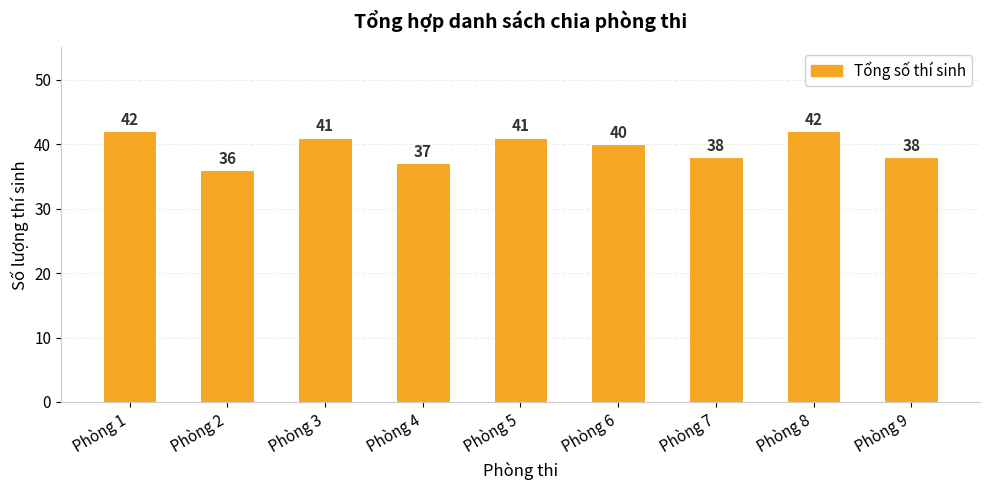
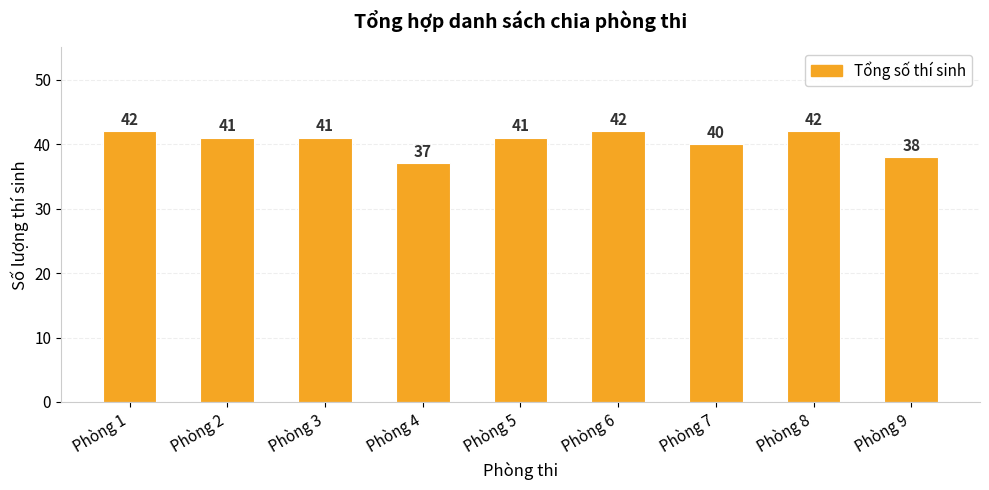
Phòng 2: 36 -> 41
Phòng 6: 40 -> 42
Phòng 7: 38 -> 40
